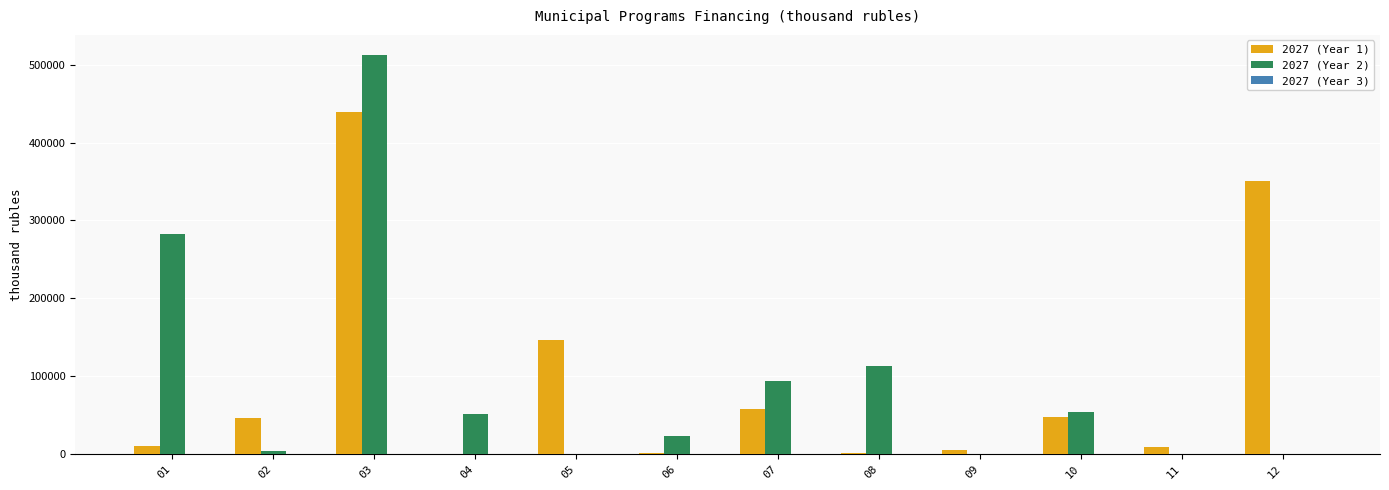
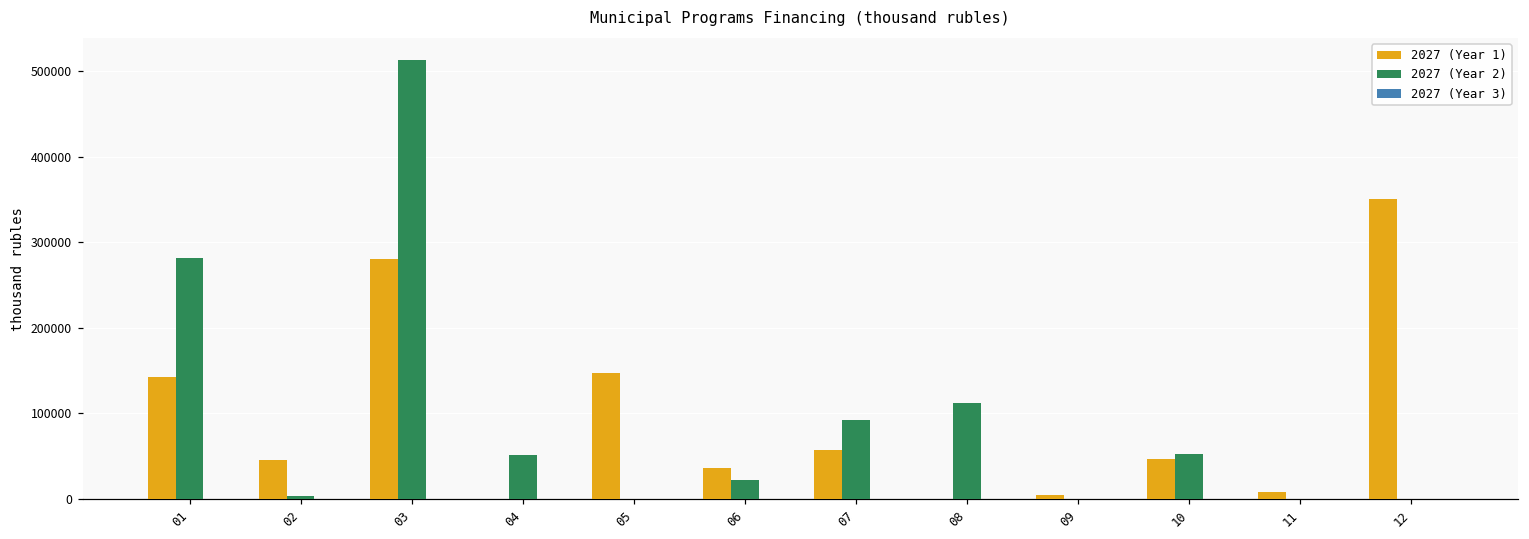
2027 (Year 1), 01: 10000 -> 140000
2027 (Year 1), 03: 440000 -> 280000
2027 (Year 1), 06: 0 -> 40000
